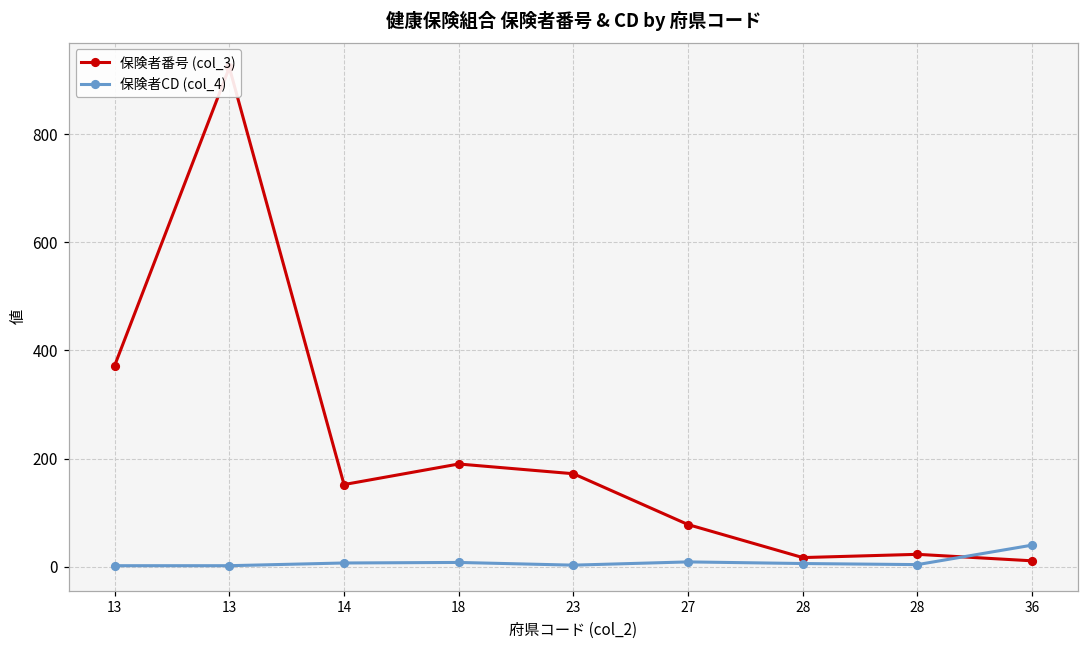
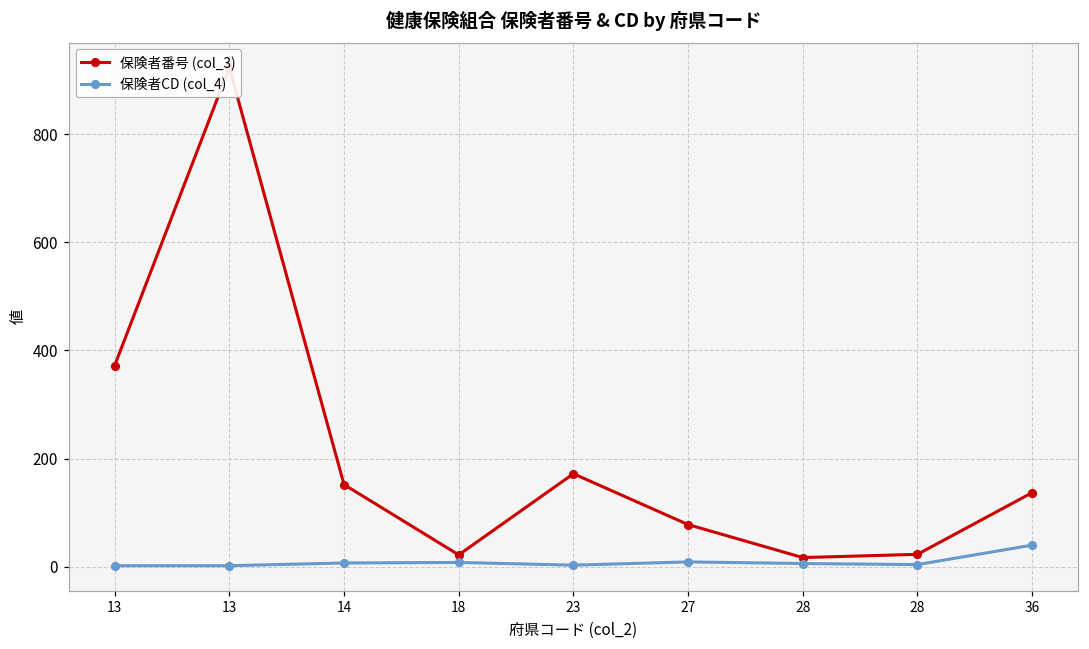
保険者番号 (col_3), 18: 190 -> 20
保険者番号 (col_3), 36: 10 -> 140
